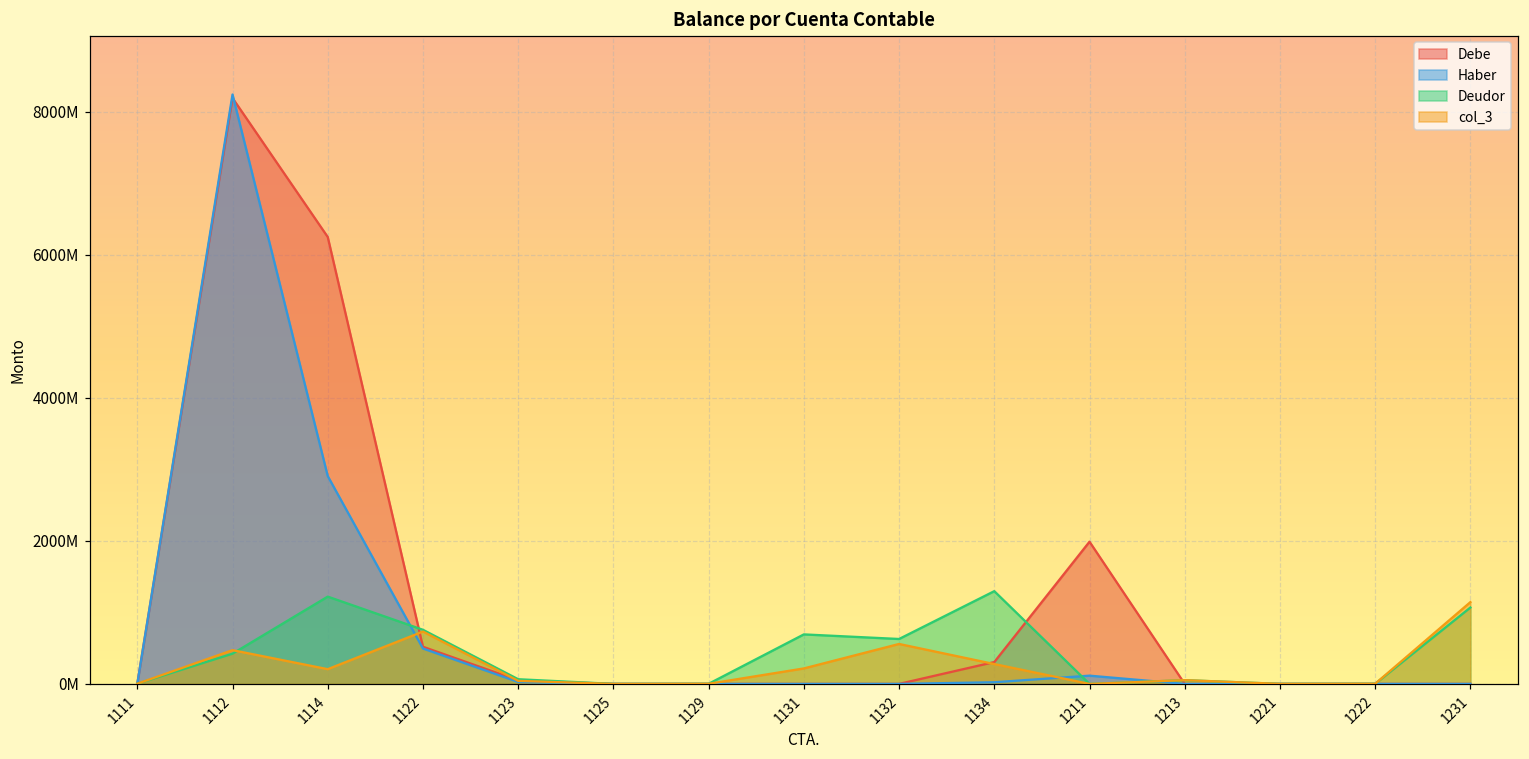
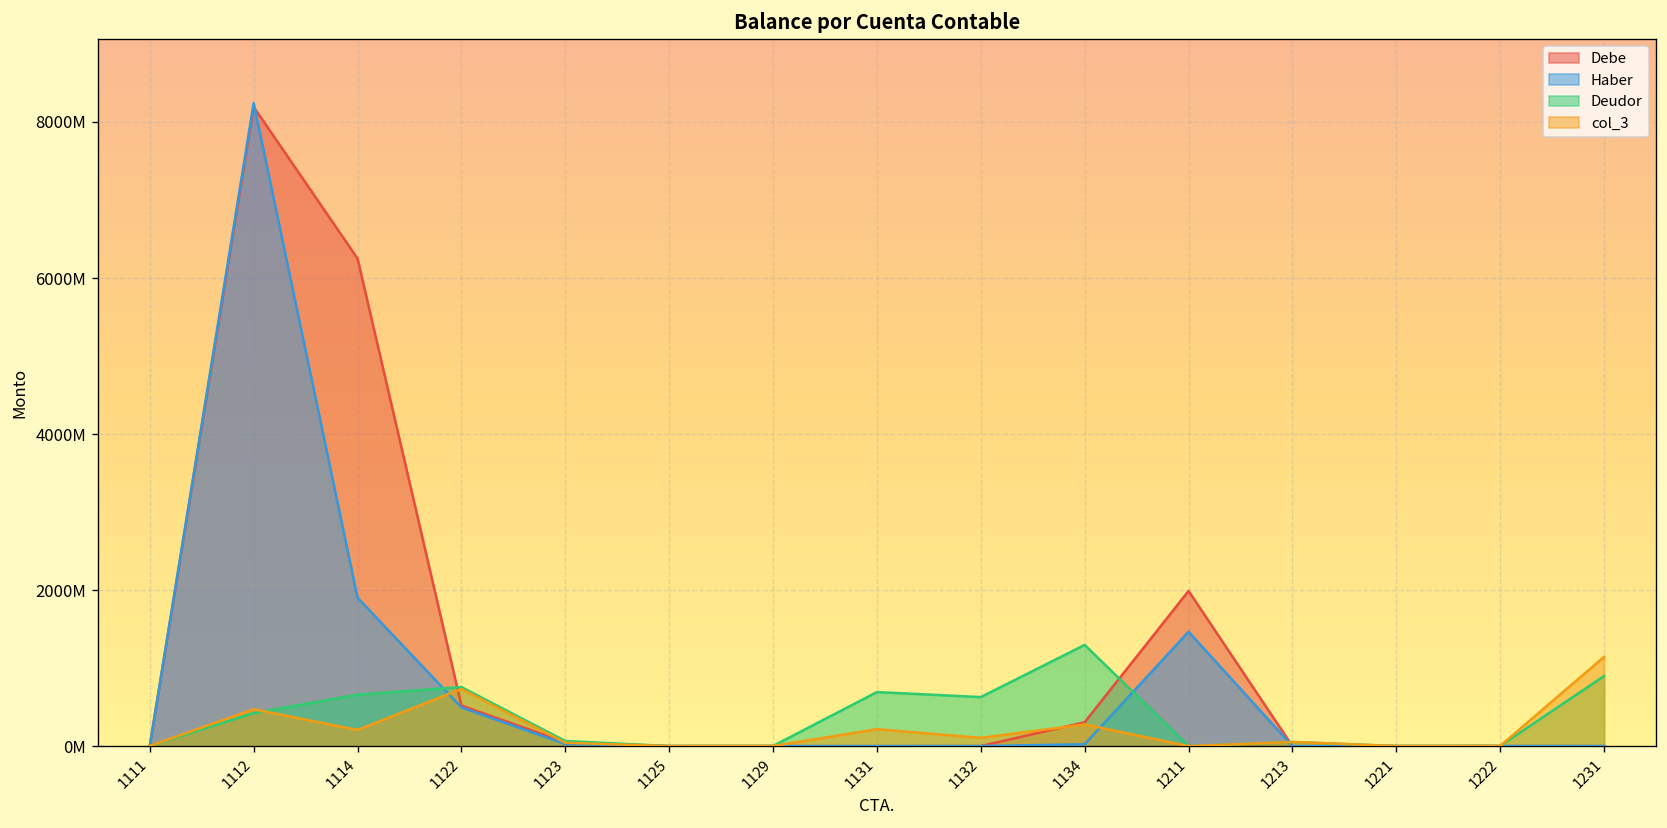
Haber, 1114: 2900000000 -> 1900000000
Deudor, 1114: 1200000000 -> 700000000
col_3, 1132: 600000000 -> 100000000
Haber, 1211: 100000000 -> 1500000000
Deudor, 1231: 1100000000 -> 900000000
